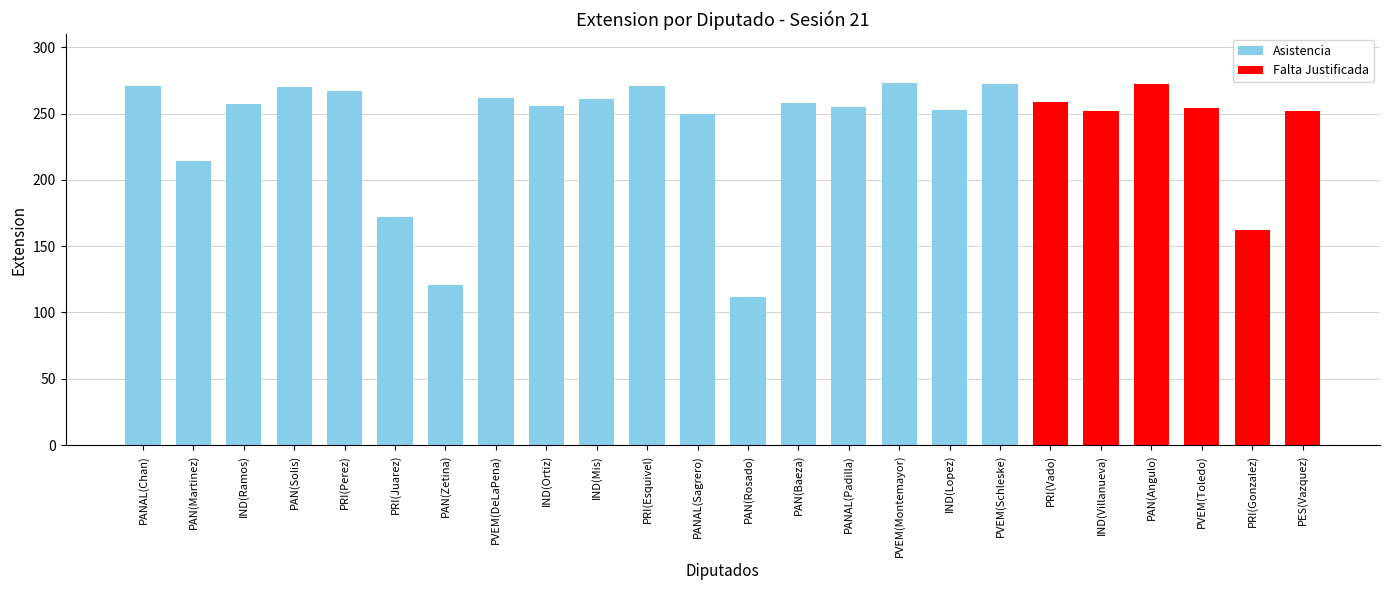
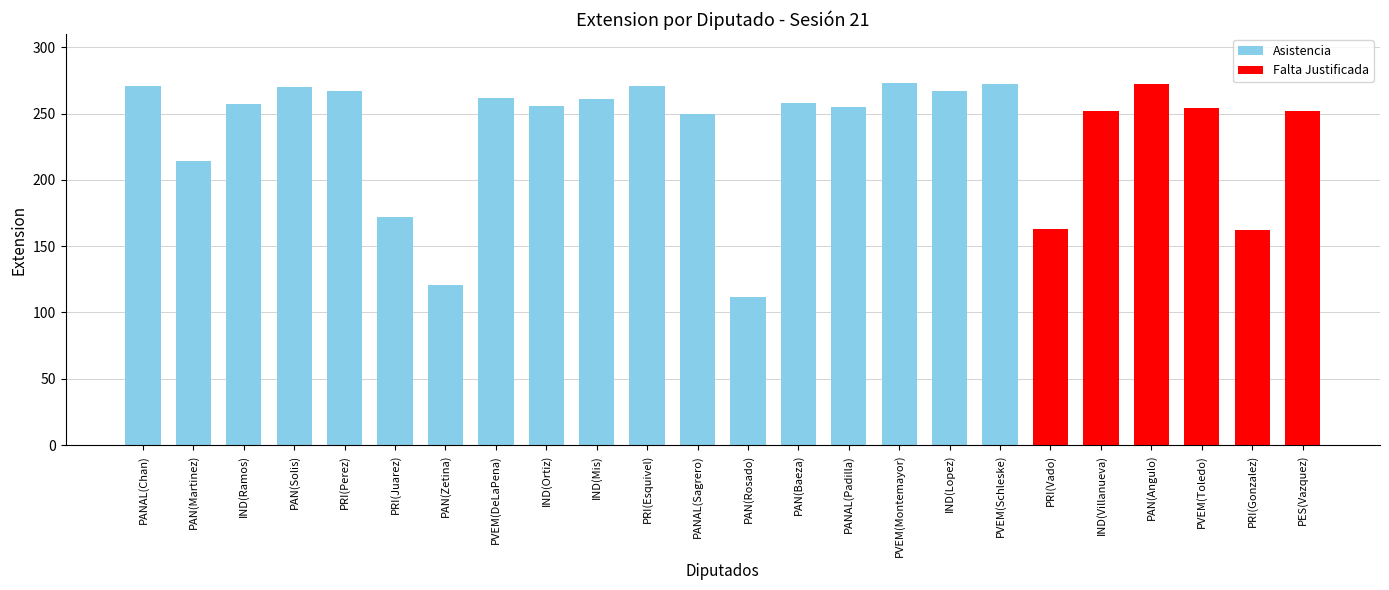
IND(Lopez): 253 -> 267
PRI(Vado): 259 -> 163
